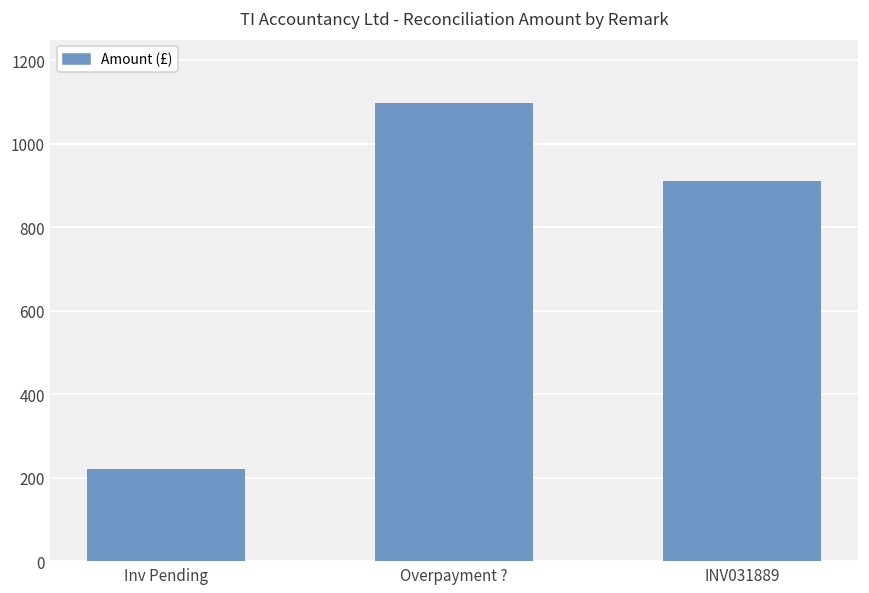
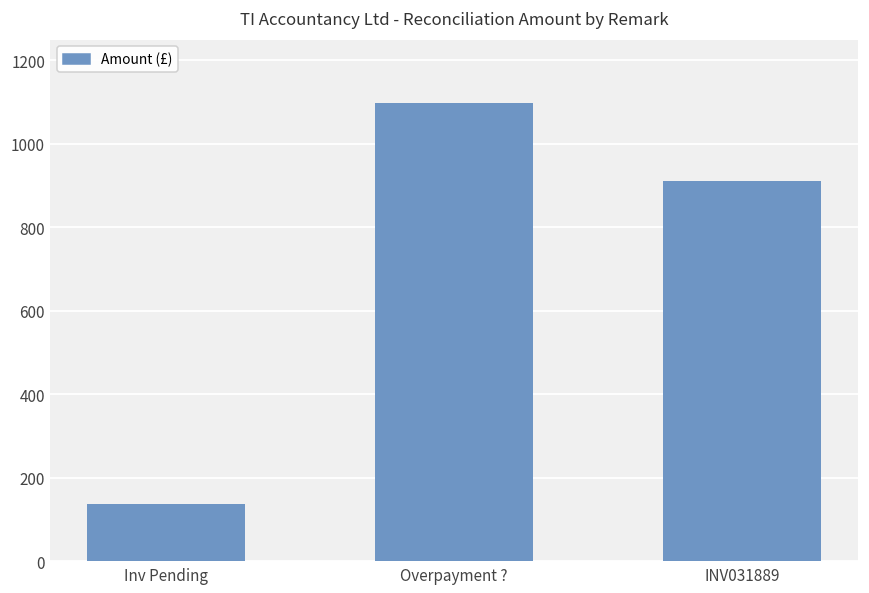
Inv Pending: 220 -> 140
